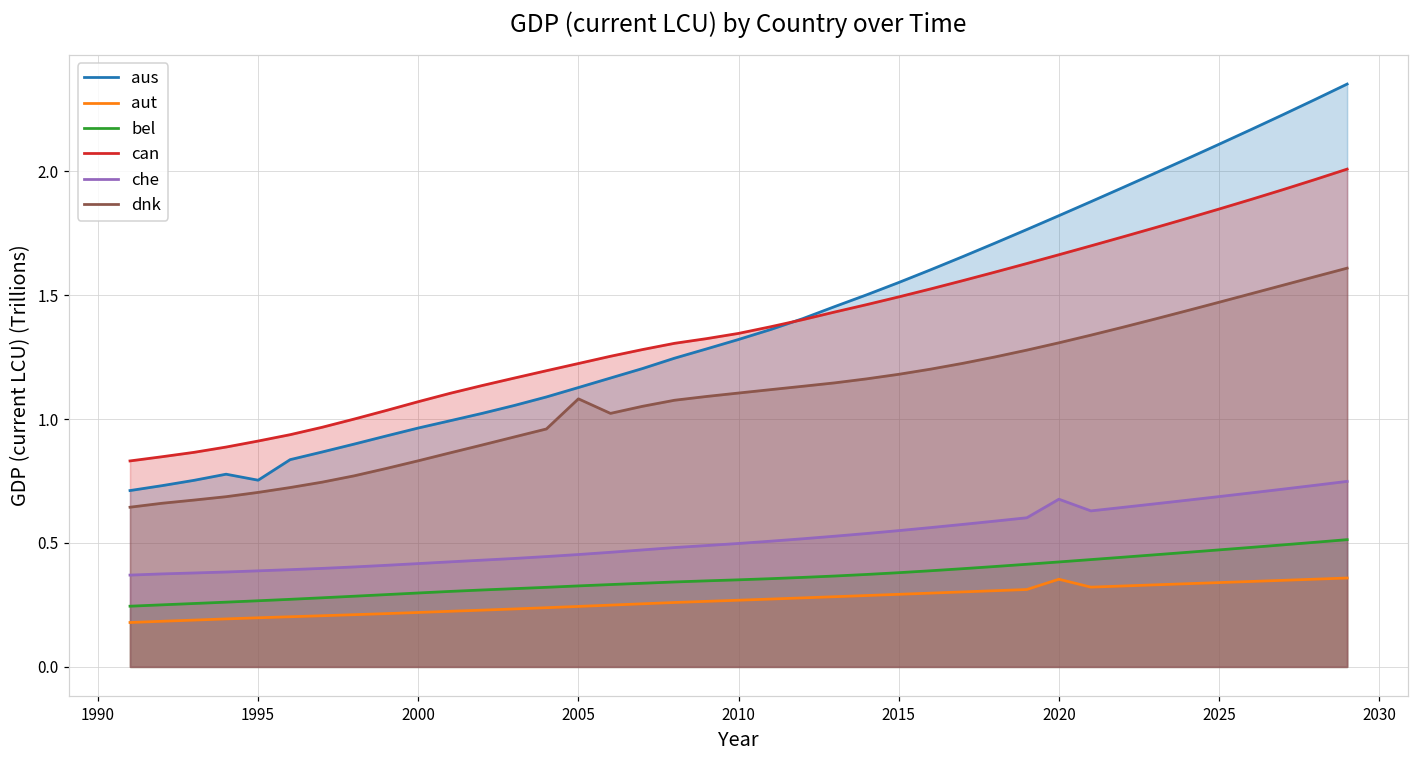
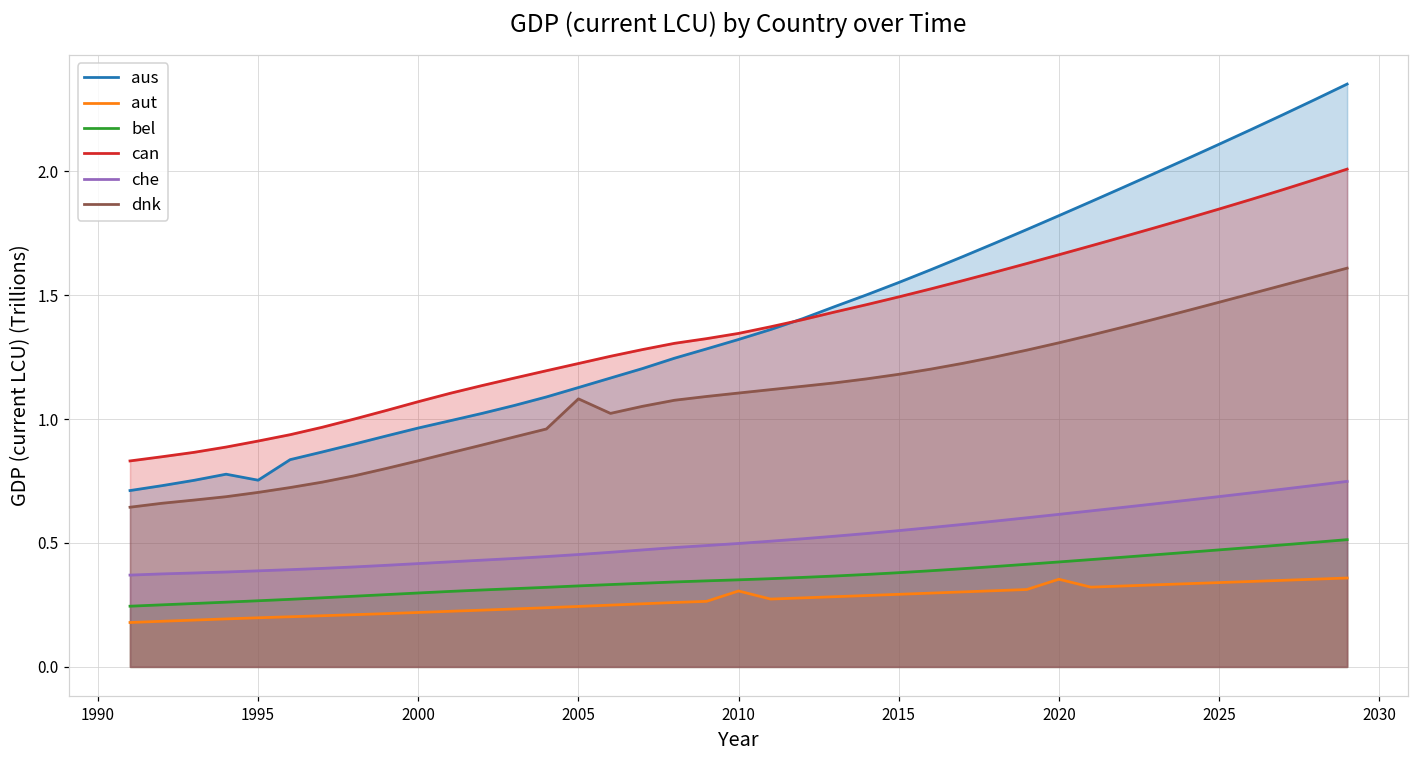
aut, 2010: 0.27 -> 0.31
che, 2020: 0.68 -> 0.62
